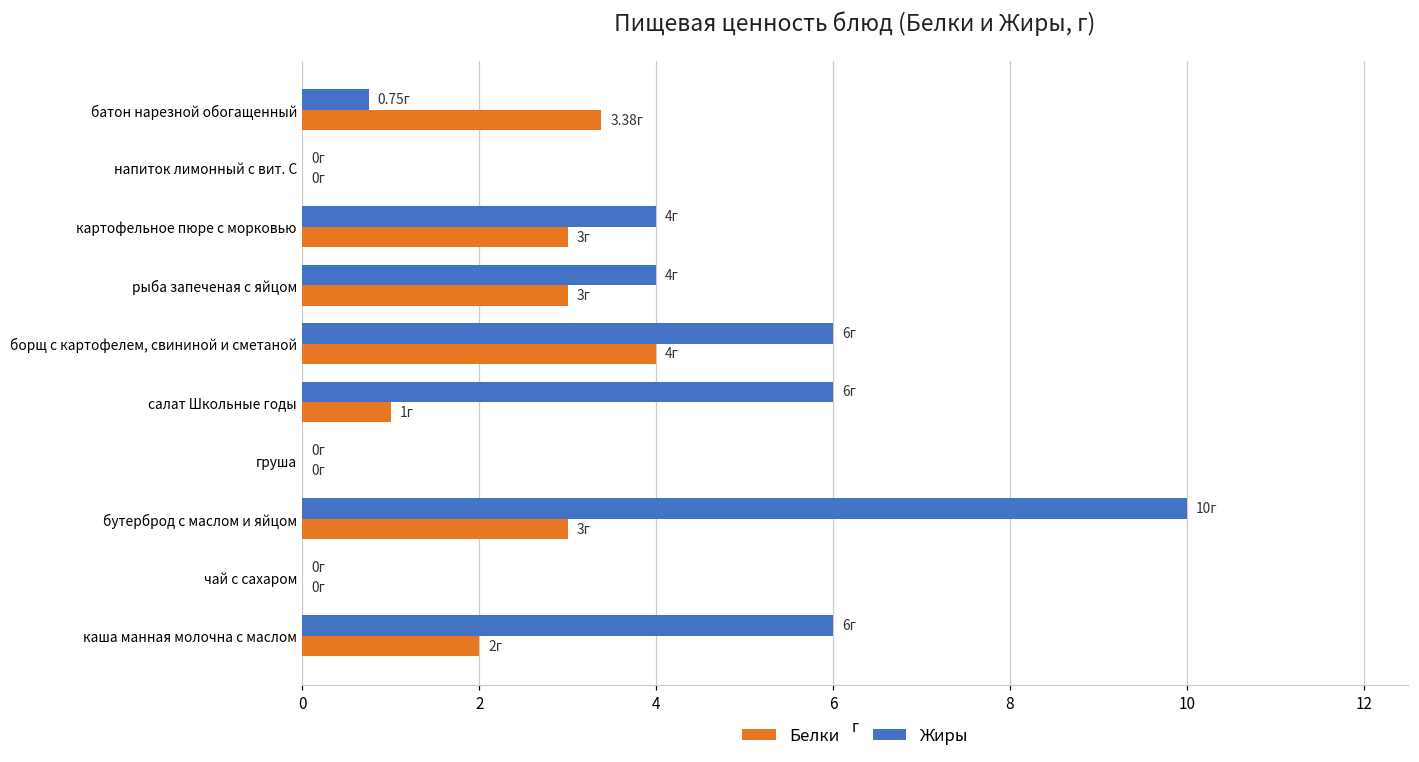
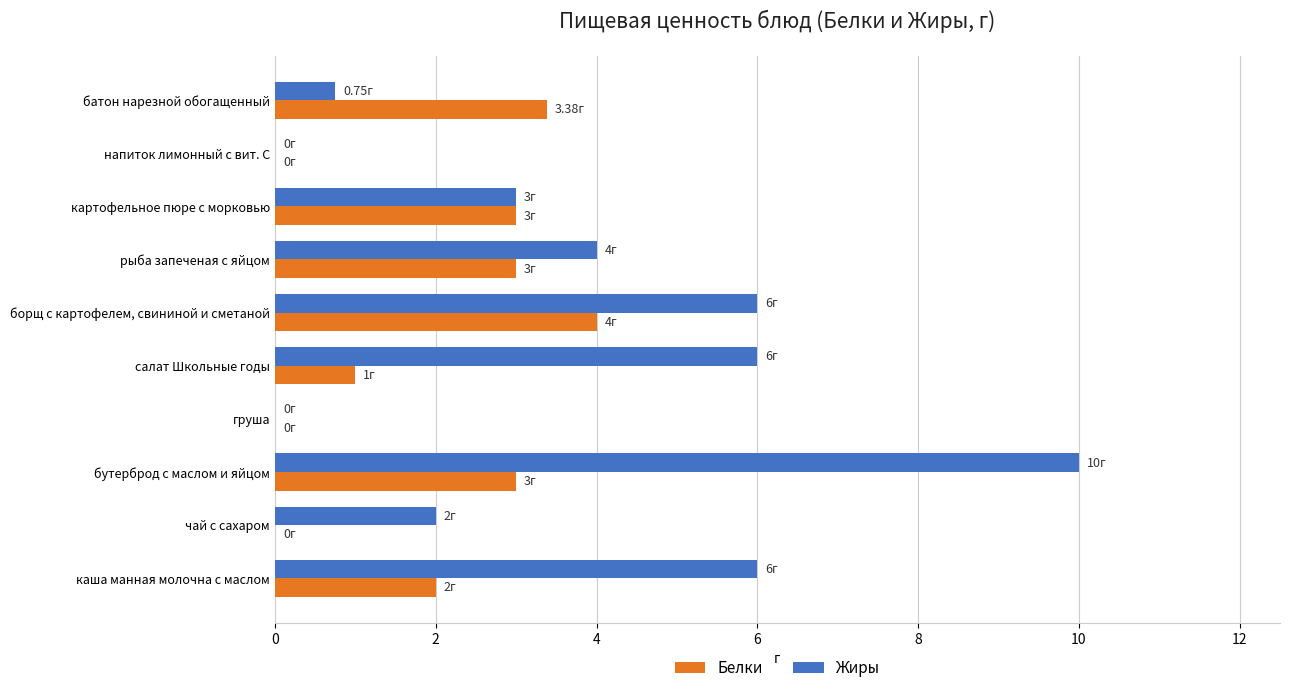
Жиры, картофельное пюре с морковью: 4г -> 3г
Жиры, чай с сахаром: 0г -> 2г
